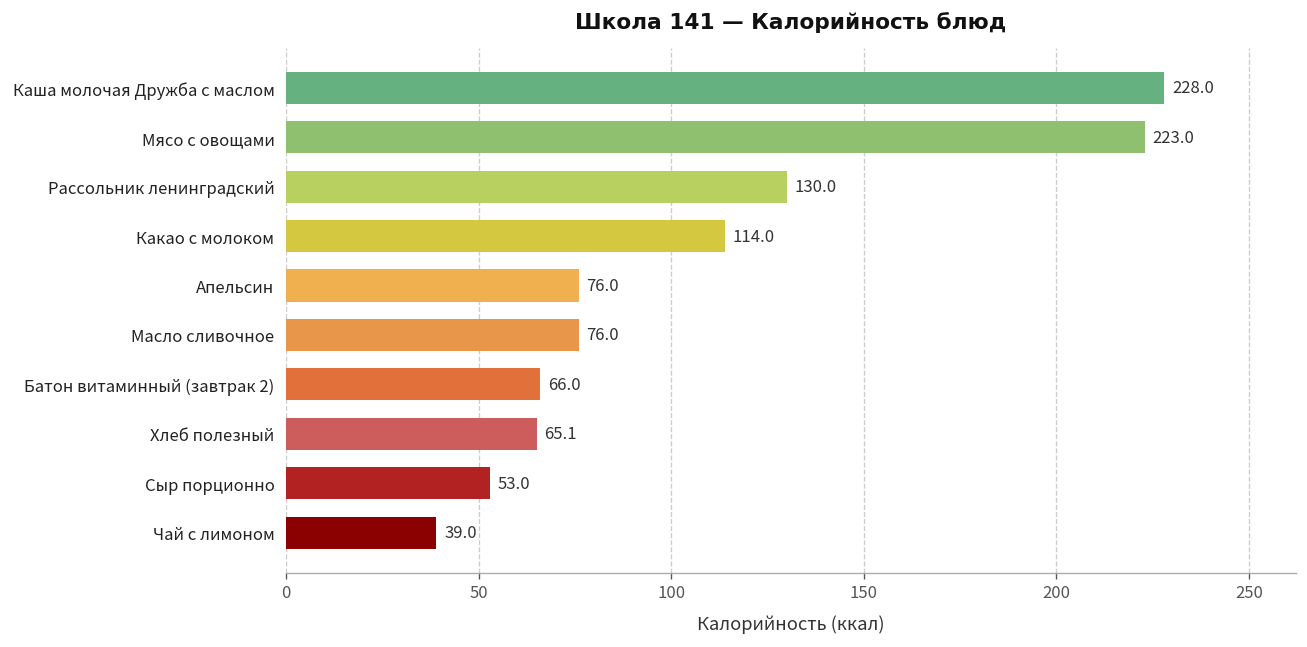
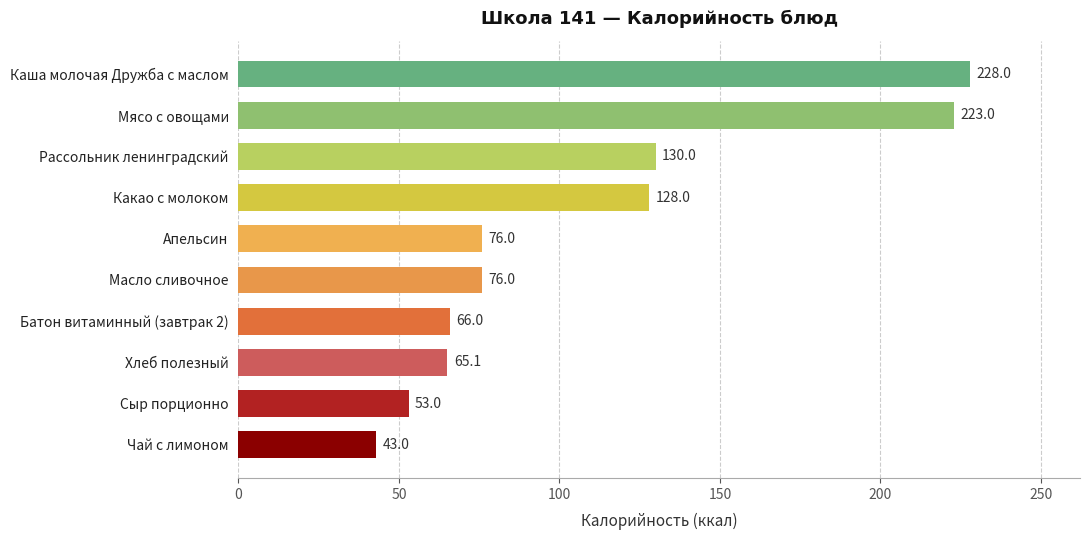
Какао с молоком: 114.0 -> 128.0
Чай с лимоном: 39.0 -> 43.0
